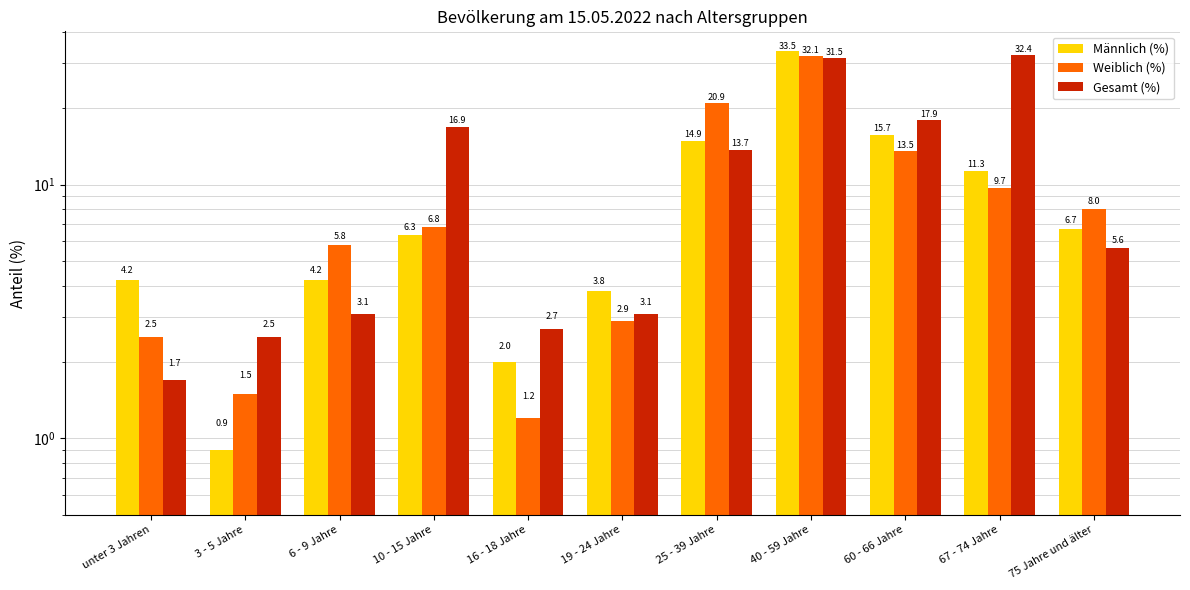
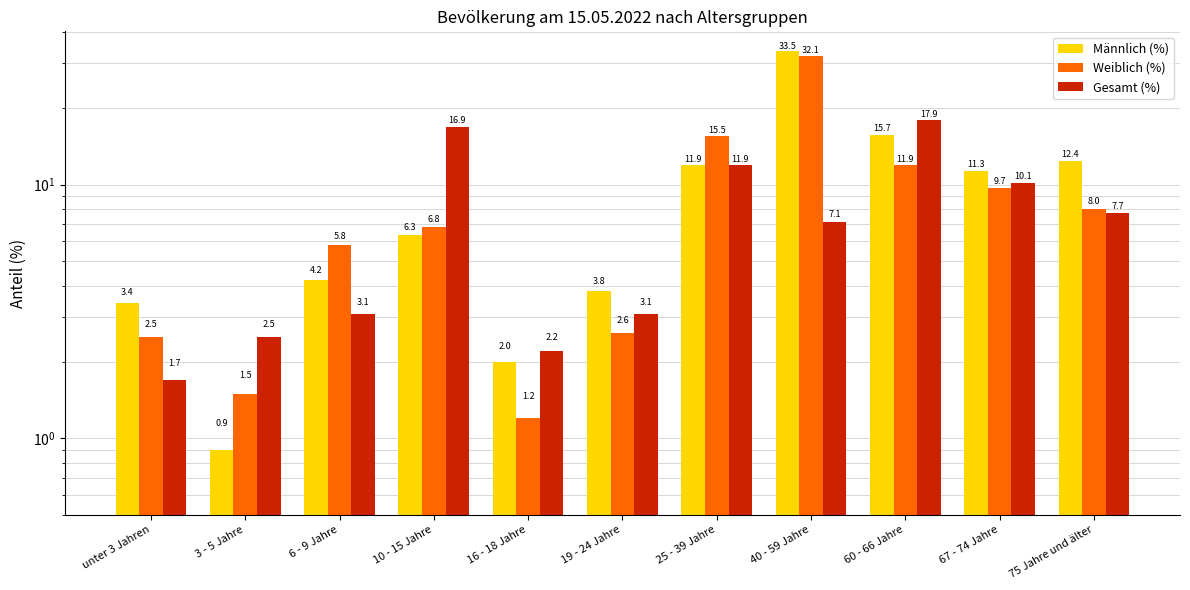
Männlich (%), unter 3 Jahren: 4.2 -> 3.4
Gesamt (%), 16 - 18 Jahre: 2.7 -> 2.2
Weiblich (%), 19 - 24 Jahre: 2.9 -> 2.6
Männlich (%), 25 - 39 Jahre: 14.9 -> 11.9
Weiblich (%), 25 - 39 Jahre: 20.9 -> 15.5
Gesamt (%), 25 - 39 Jahre: 13.7 -> 11.9
Gesamt (%), 40 - 59 Jahre: 31.5 -> 7.1
Weiblich (%), 60 - 66 Jahre: 13.5 -> 11.9
Gesamt (%), 67 - 74 Jahre: 32.4 -> 10.1
Männlich (%), 75 Jahre und älter: 6.7 -> 12.4
Gesamt (%), 75 Jahre und älter: 5.6 -> 7.7
